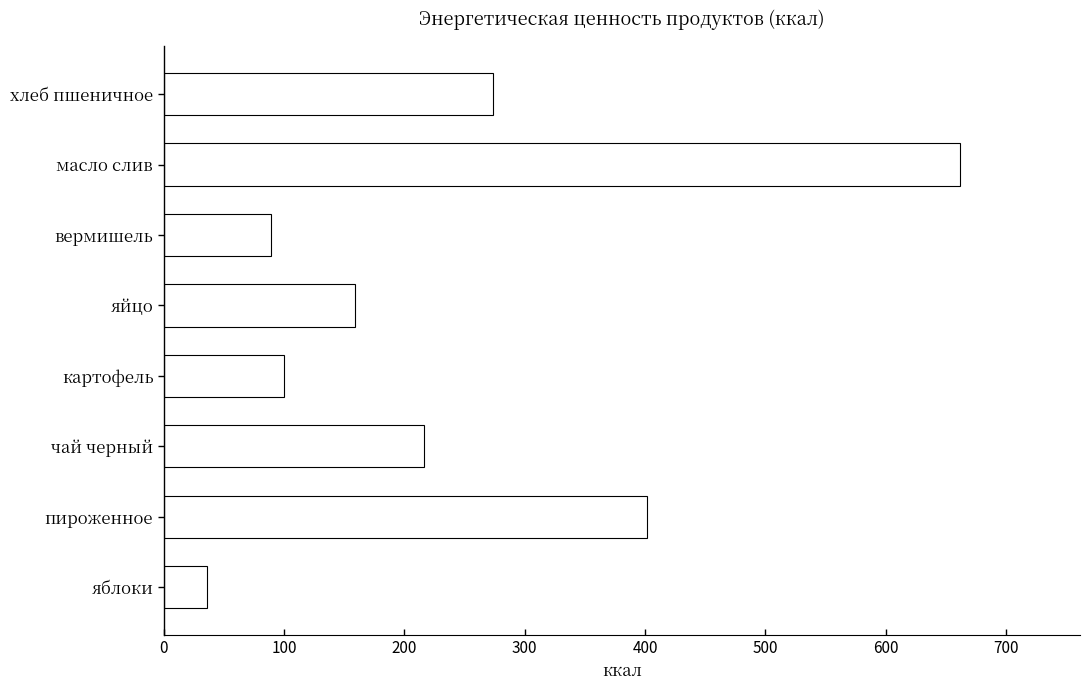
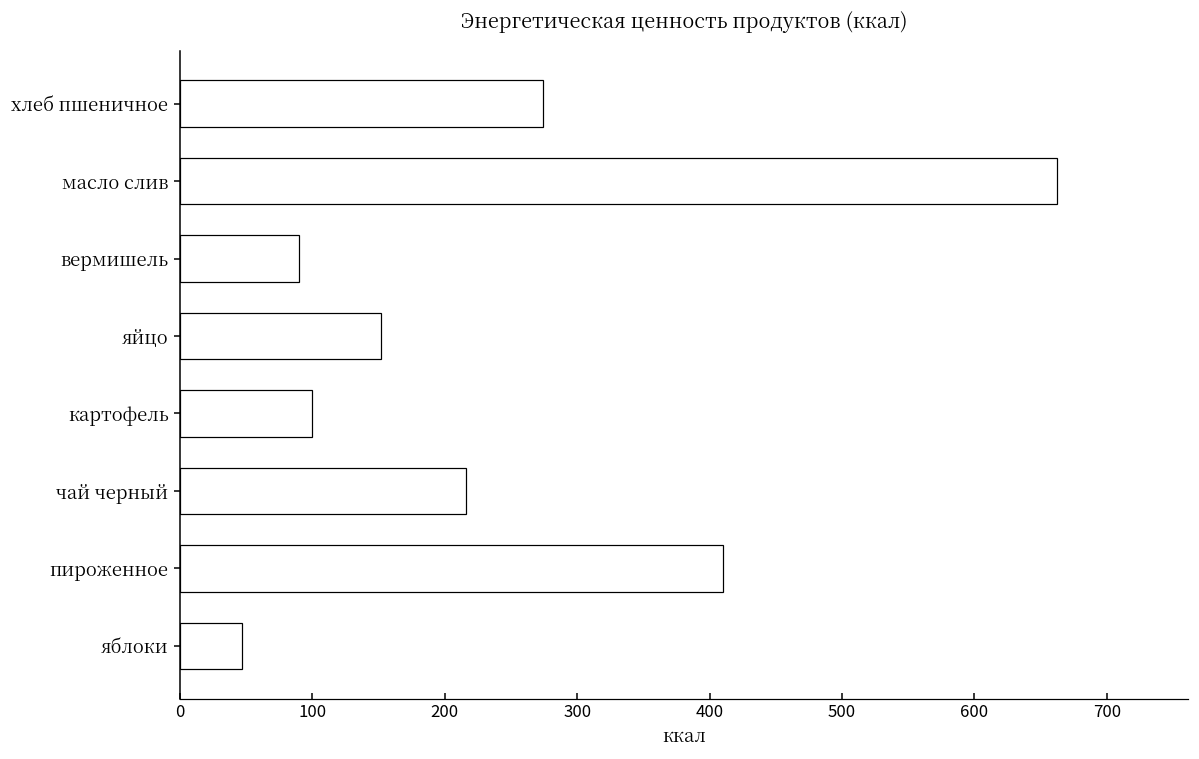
яйцо: 159 -> 152
пироженное: 402 -> 410
яблоки: 36 -> 47
